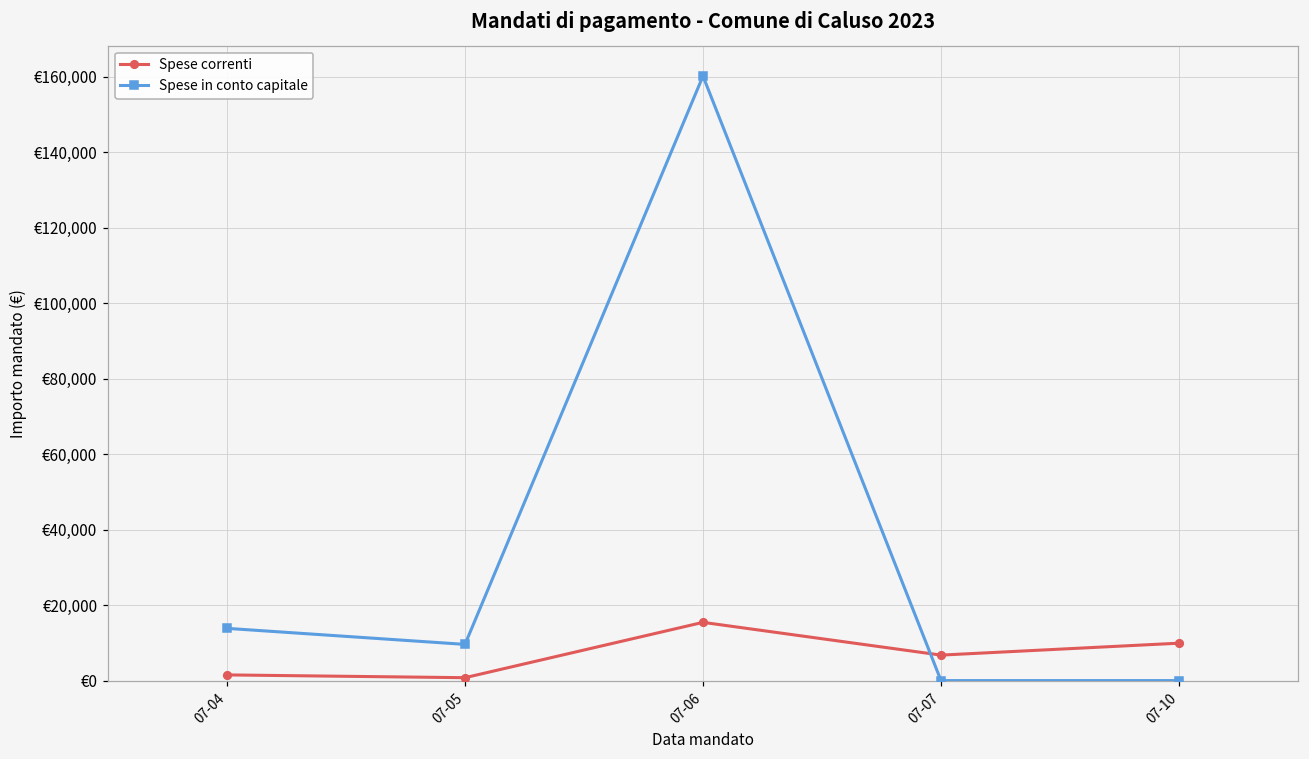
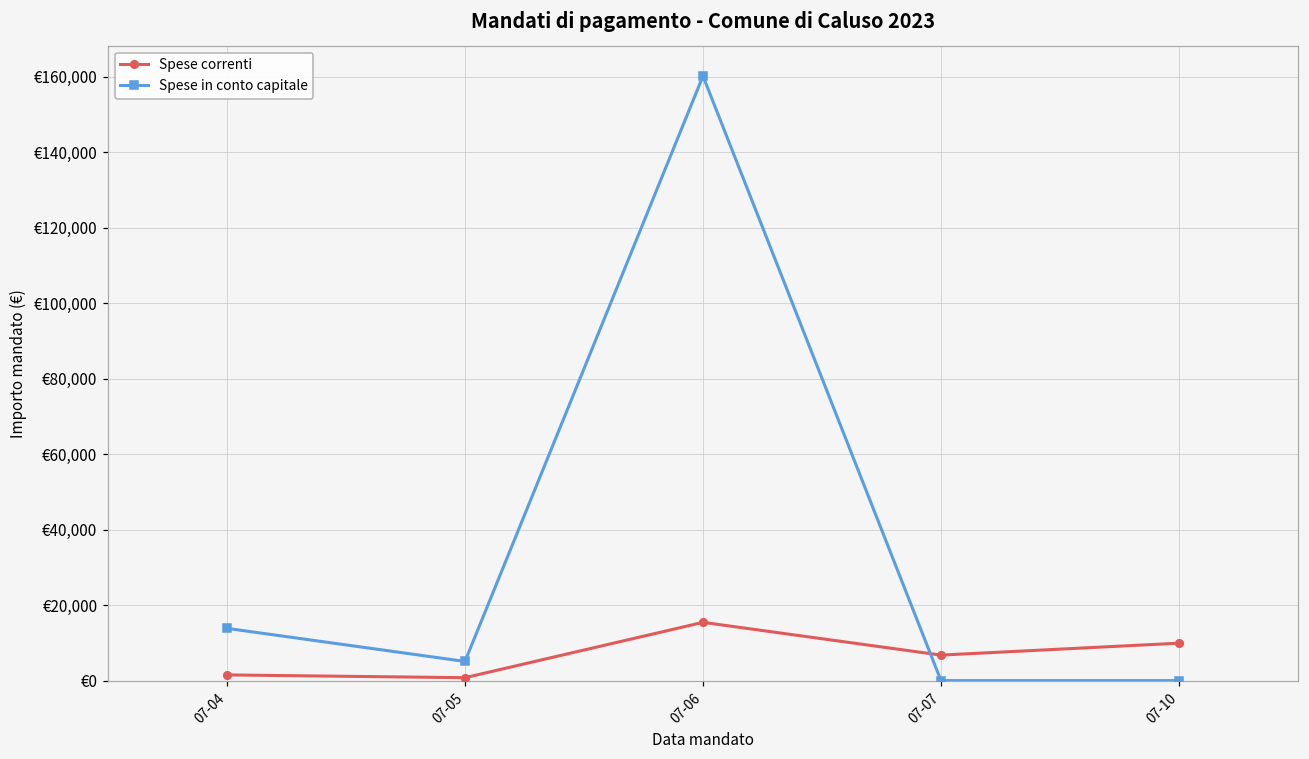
Spese in conto capitale, 07-05: €10,000 -> €5,000
